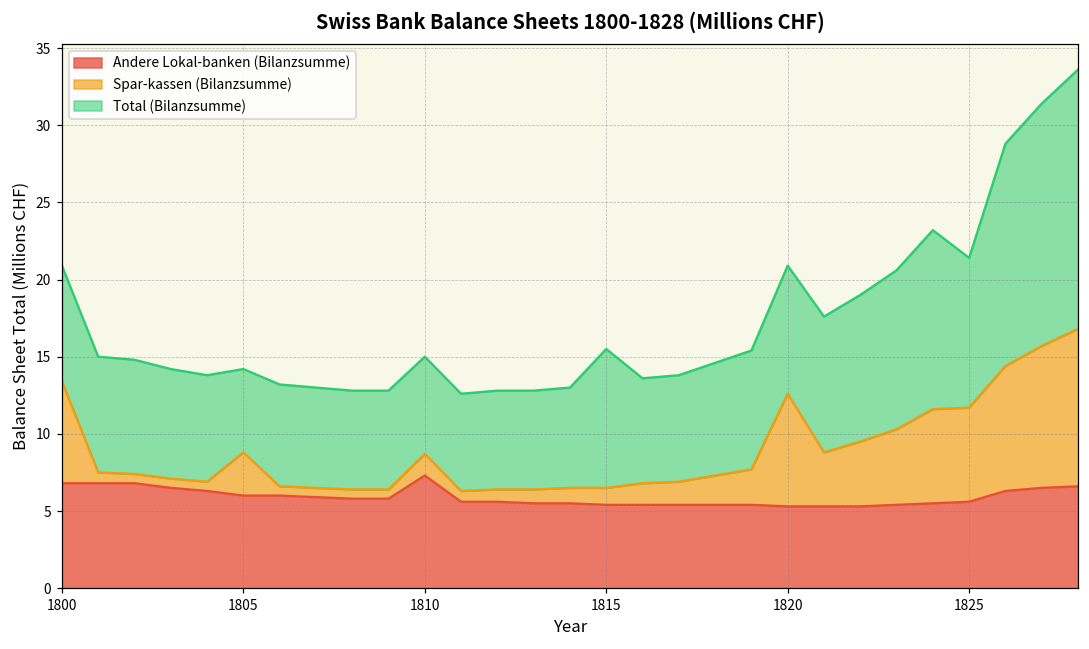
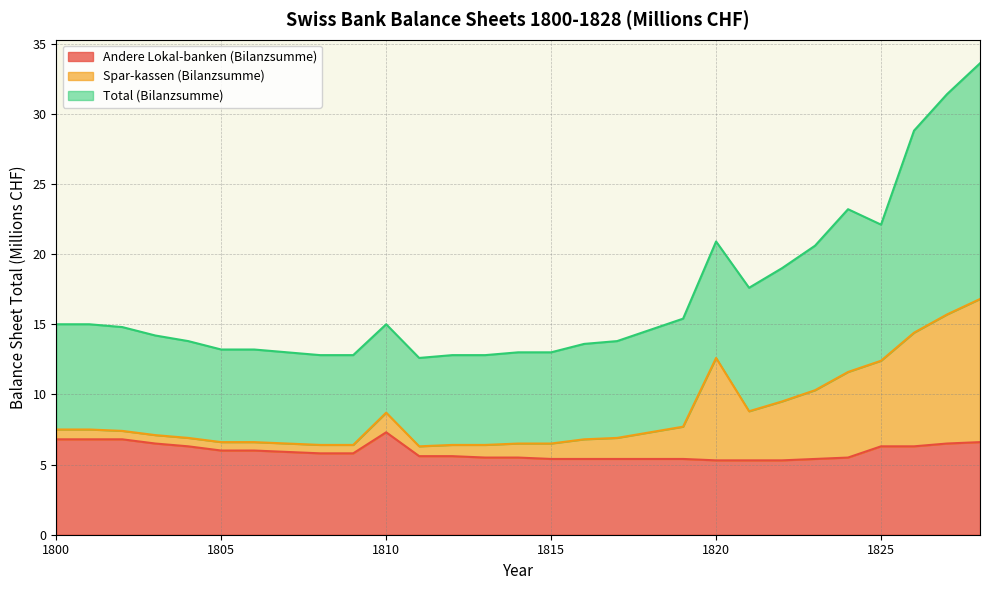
Spar-kassen (Bilanzsumme), 1800: 6.6 -> 0.7
Spar-kassen (Bilanzsumme), 1805: 2.8 -> 0.6
Total (Bilanzsumme), 1805: 5.4 -> 6.6
Total (Bilanzsumme), 1815: 9.0 -> 6.5
Andere Lokal-banken (Bilanzsumme), 1825: 5.6 -> 6.3
